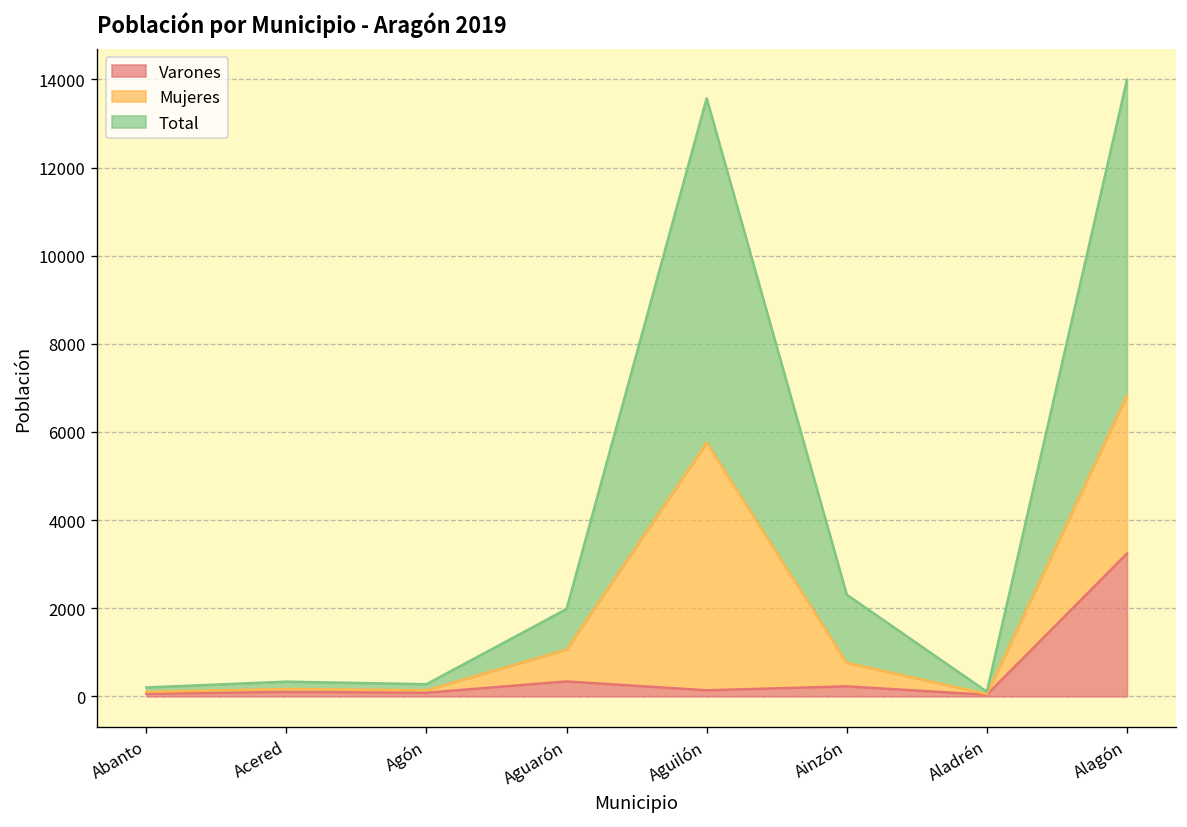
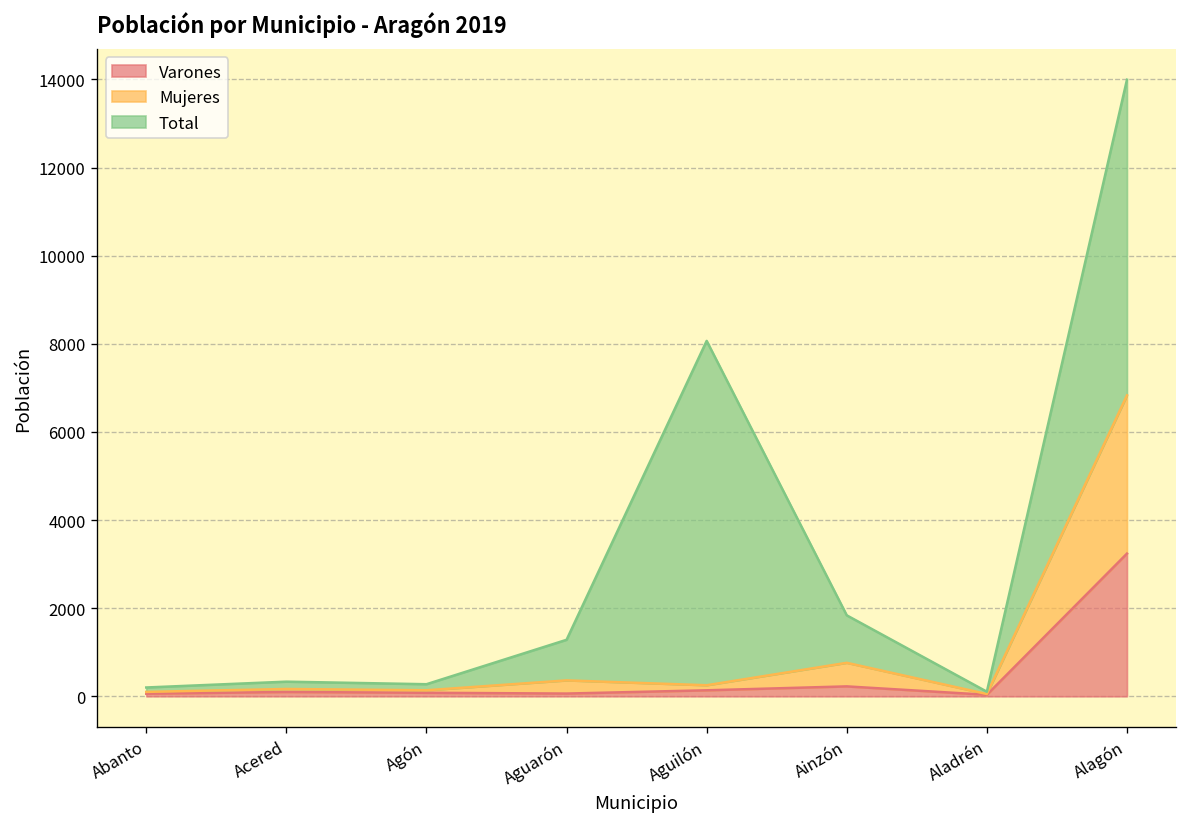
Varones, Aguarón: 300 -> 100
Mujeres, Aguarón: 700 -> 300
Mujeres, Aguilón: 5600 -> 100
Total, Ainzón: 1500 -> 1100
